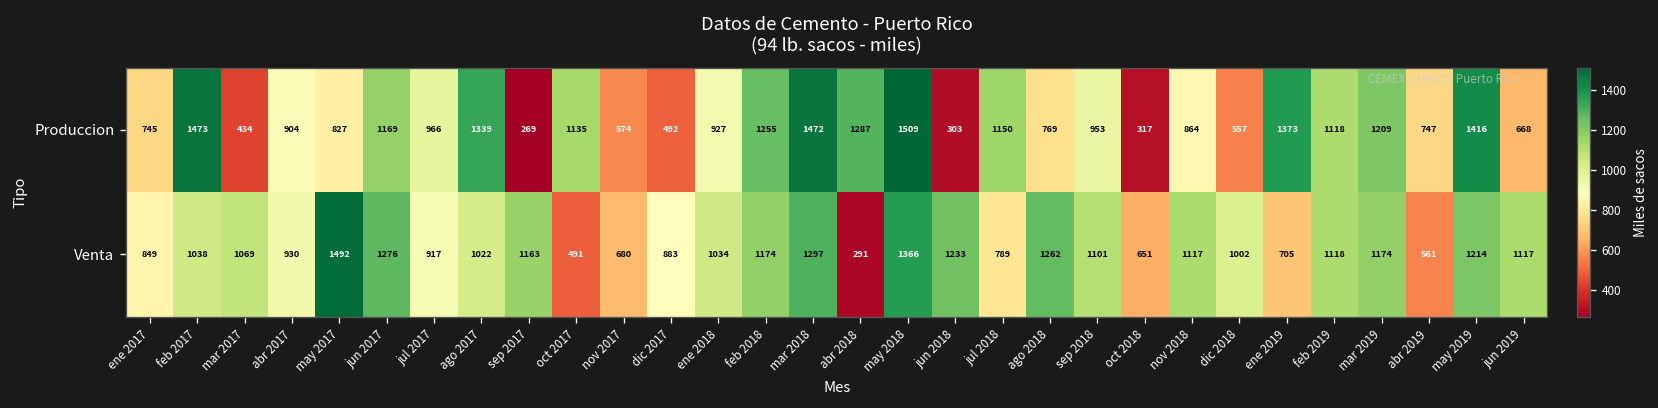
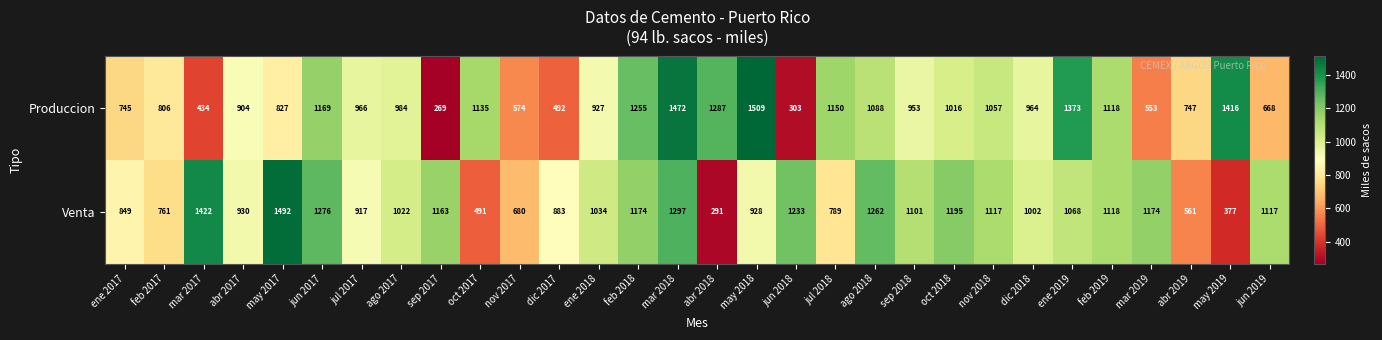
Produccion, feb 2017: 1473 -> 806
Produccion, ago 2017: 1339 -> 984
Produccion, ago 2018: 769 -> 1088
Produccion, oct 2018: 317 -> 1016
Produccion, nov 2018: 864 -> 1057
Produccion, dic 2018: 557 -> 964
Produccion, mar 2019: 1209 -> 553
Venta, feb 2017: 1038 -> 761
Venta, mar 2017: 1069 -> 1422
Venta, may 2018: 1366 -> 928
Venta, oct 2018: 651 -> 1195
Venta, ene 2019: 705 -> 1068
Venta, may 2019: 1214 -> 377
